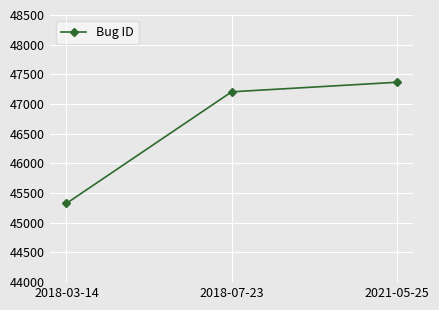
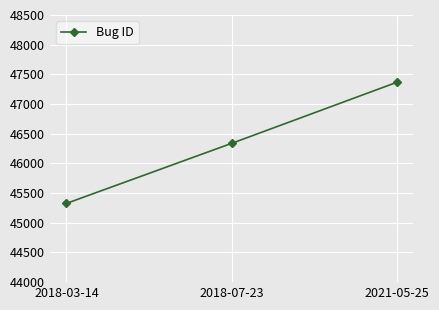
2018-07-23: 47200 -> 46300
